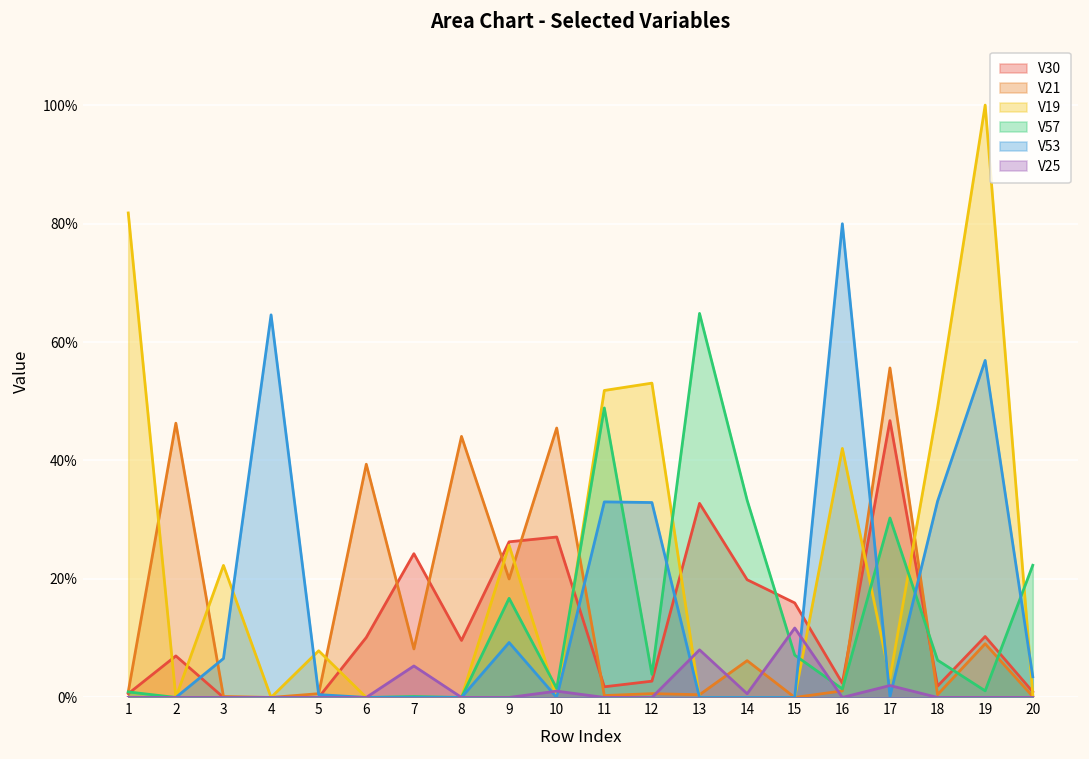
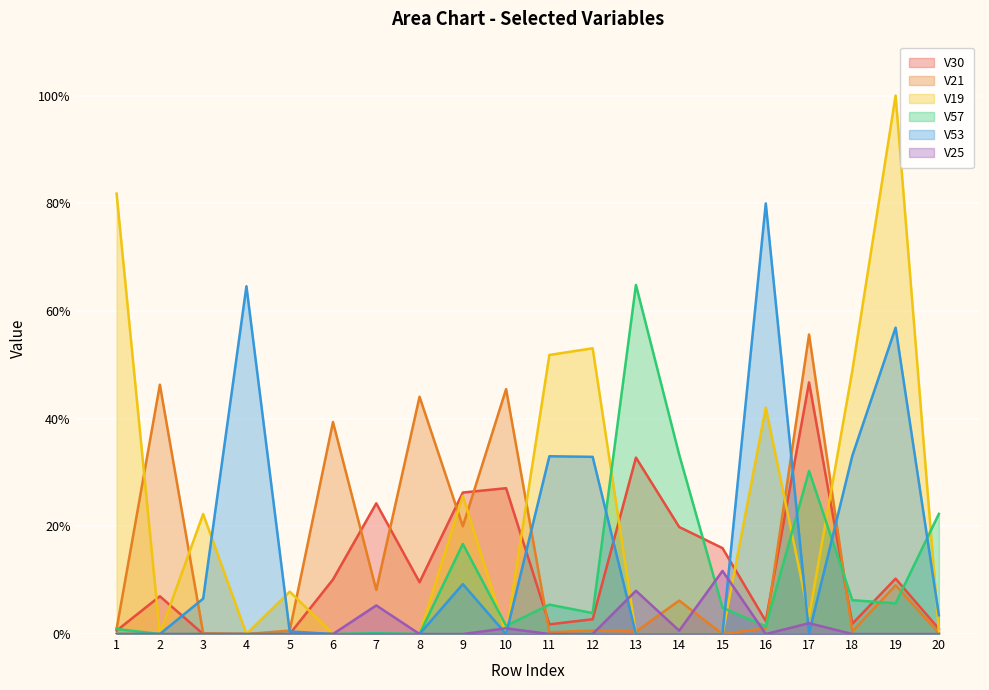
V57, 11: 49% -> 5%
V57, 15: 7% -> 5%
V57, 19: 1% -> 6%
